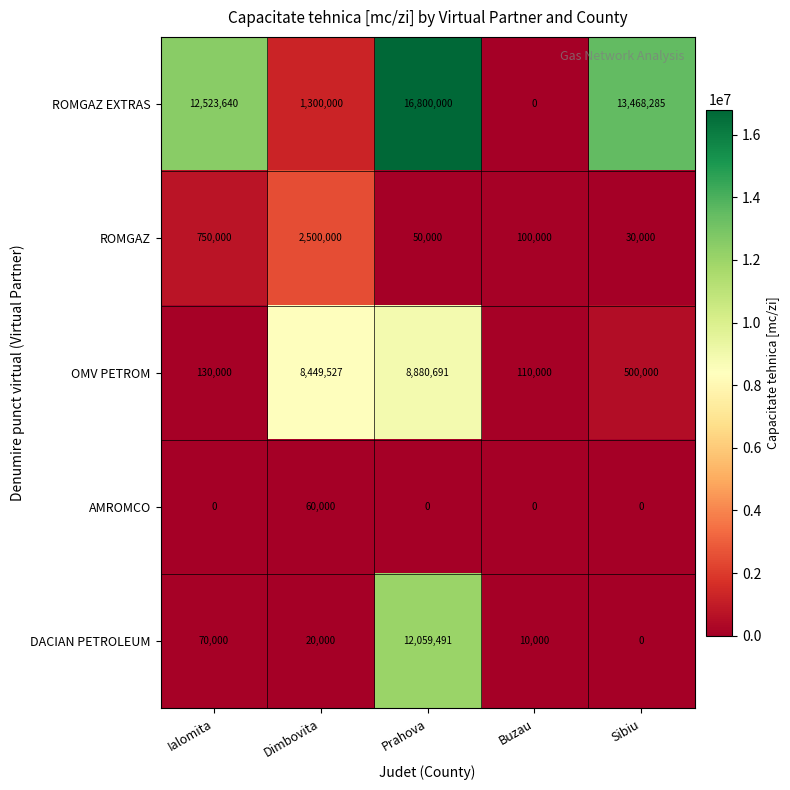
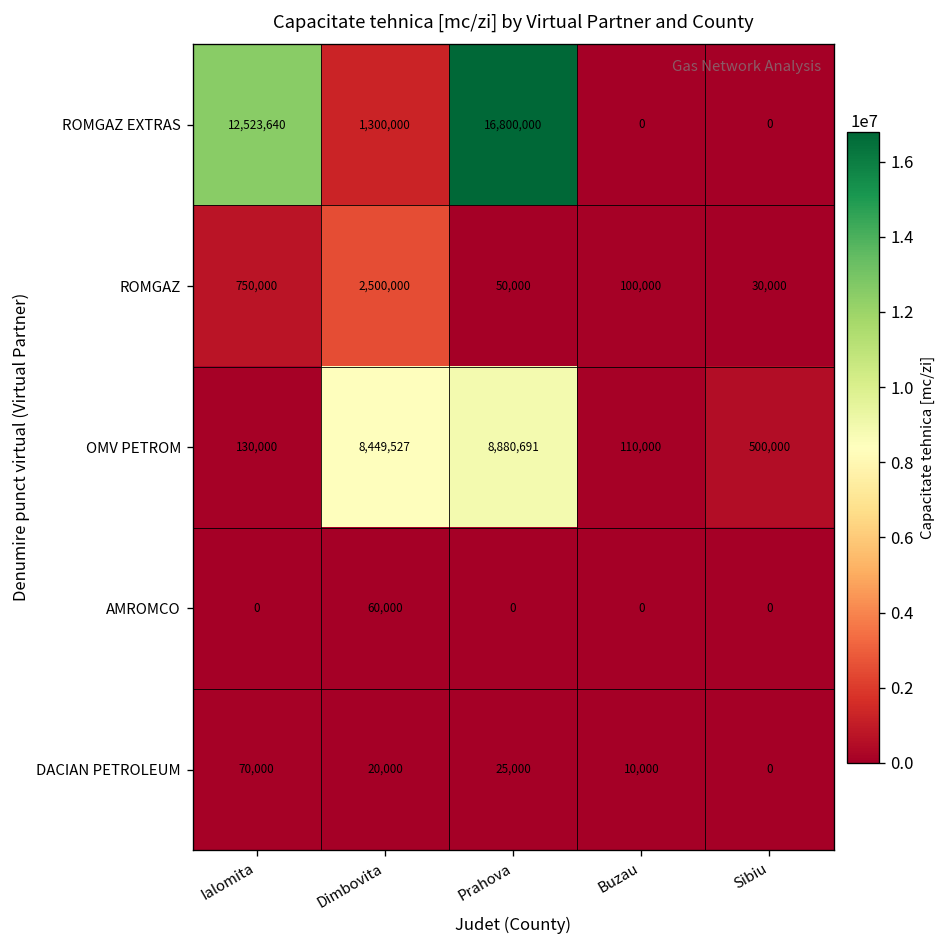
ROMGAZ EXTRAS, Sibiu: 13,468,285 -> 0
DACIAN PETROLEUM, Prahova: 12,059,491 -> 25,000
